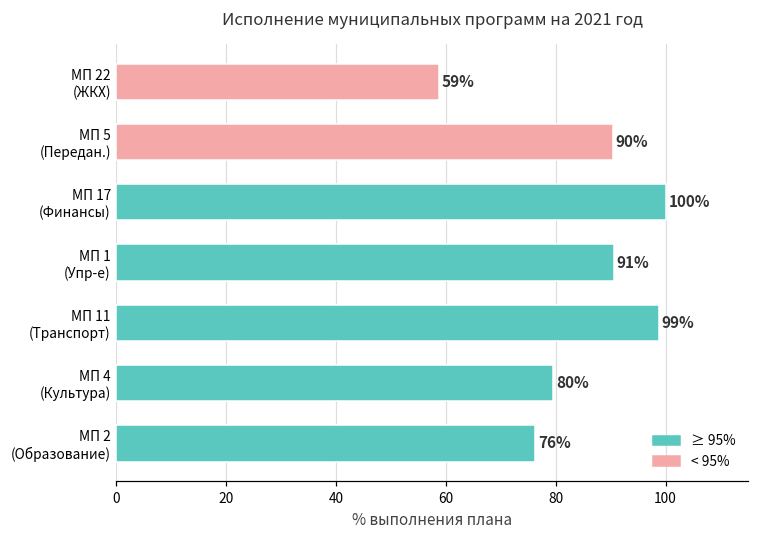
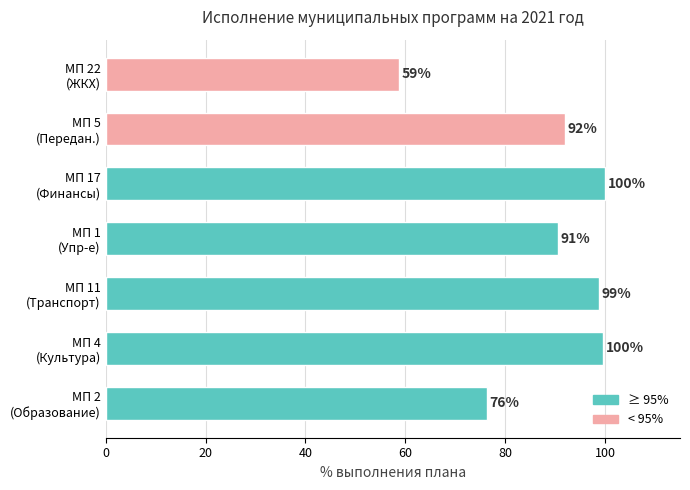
МП 5 (Передан.): 90% -> 92%
МП 4 (Культура): 80% -> 100%
